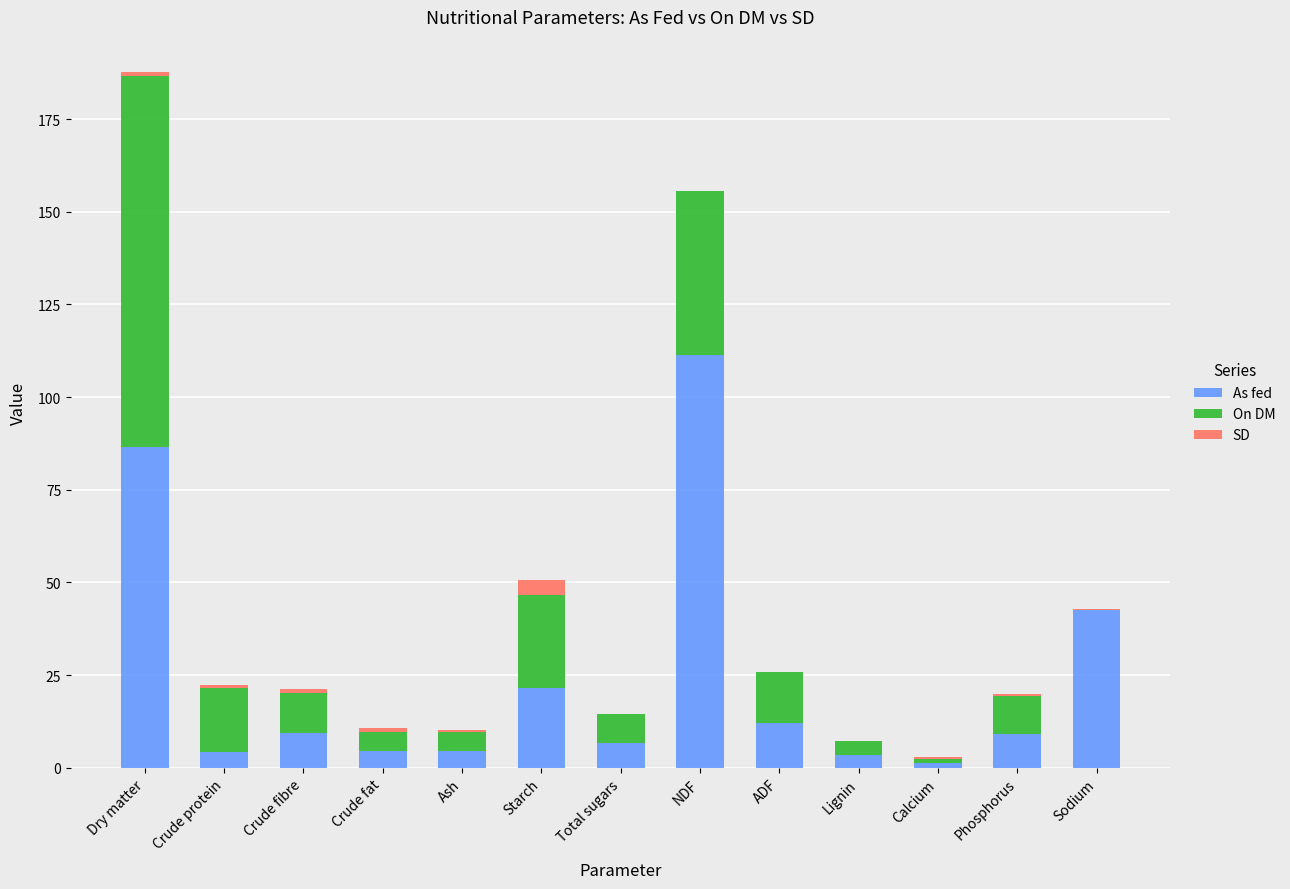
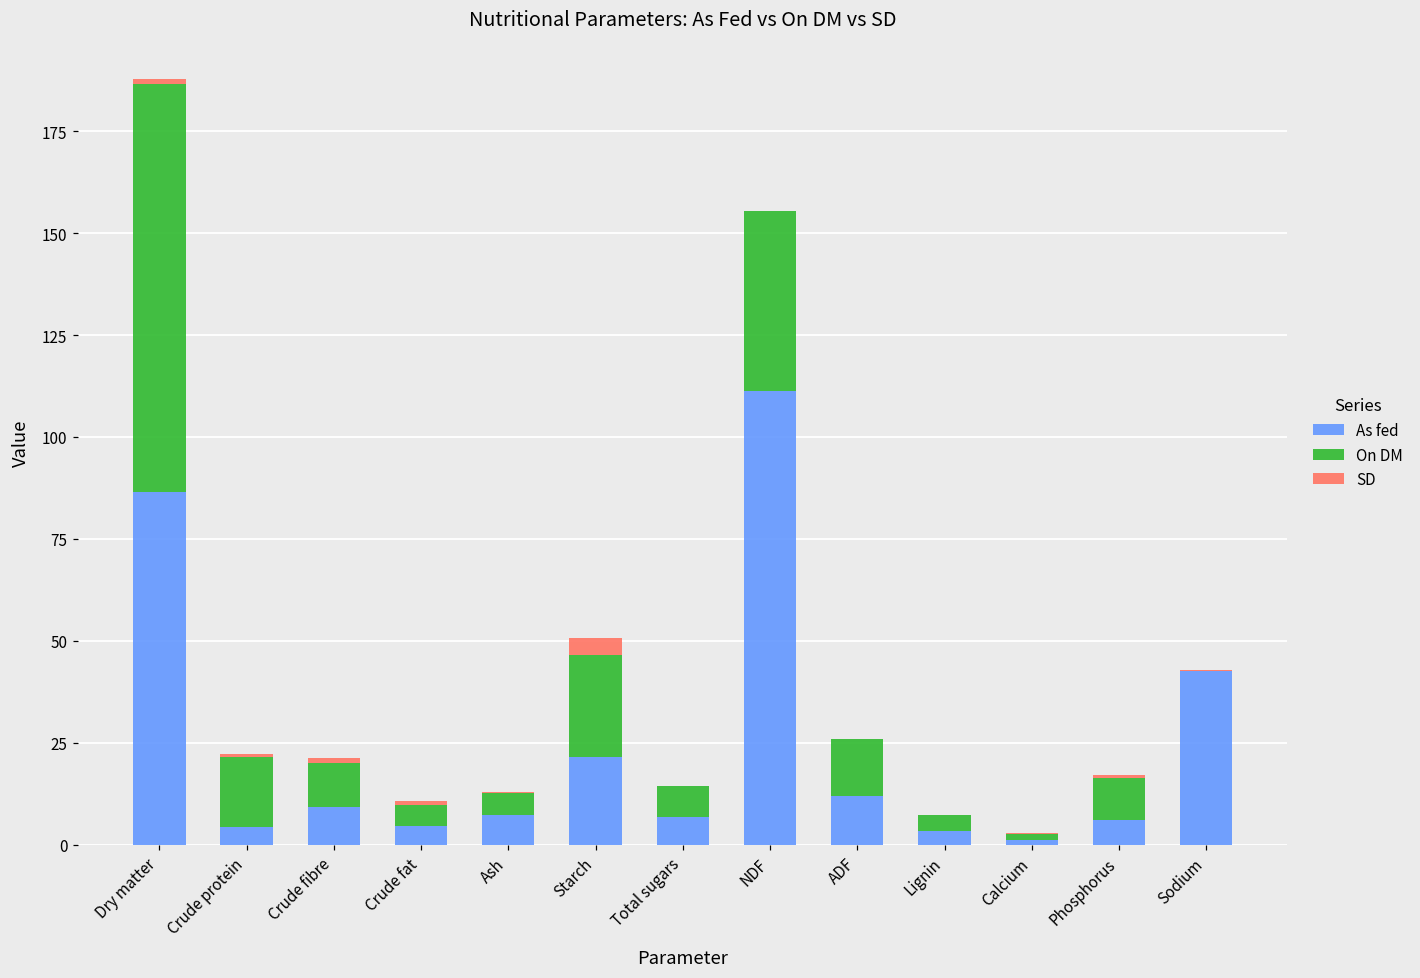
As fed, Ash: 5 -> 7
As fed, Phosphorus: 9 -> 6
